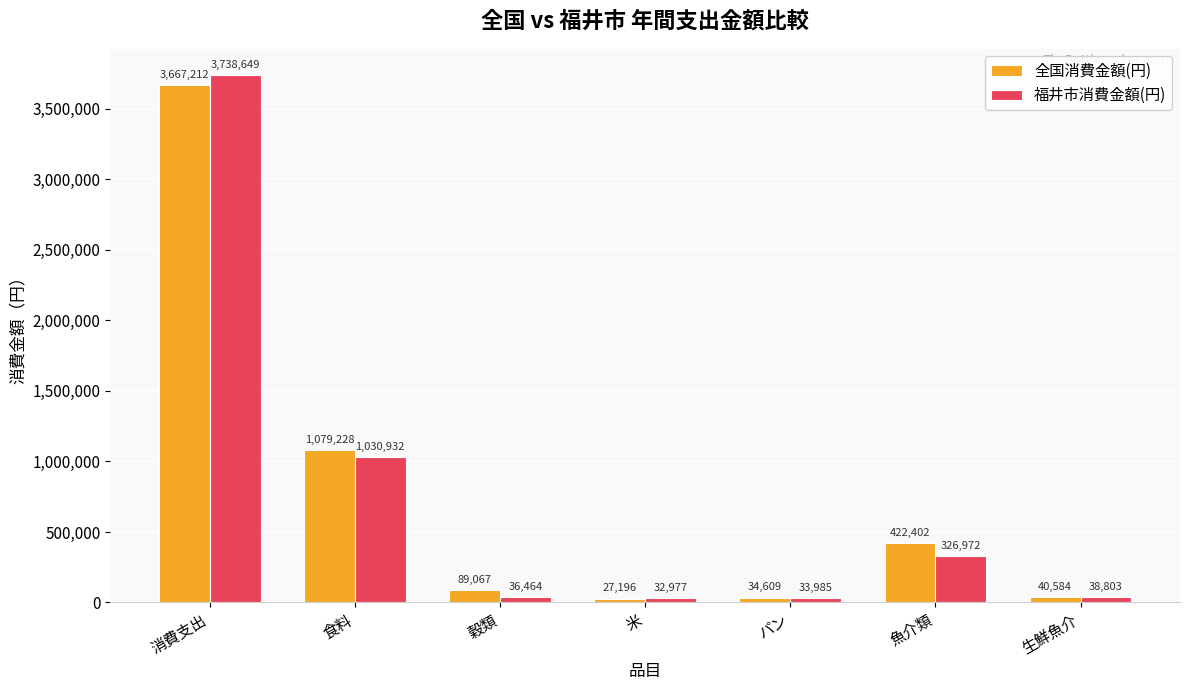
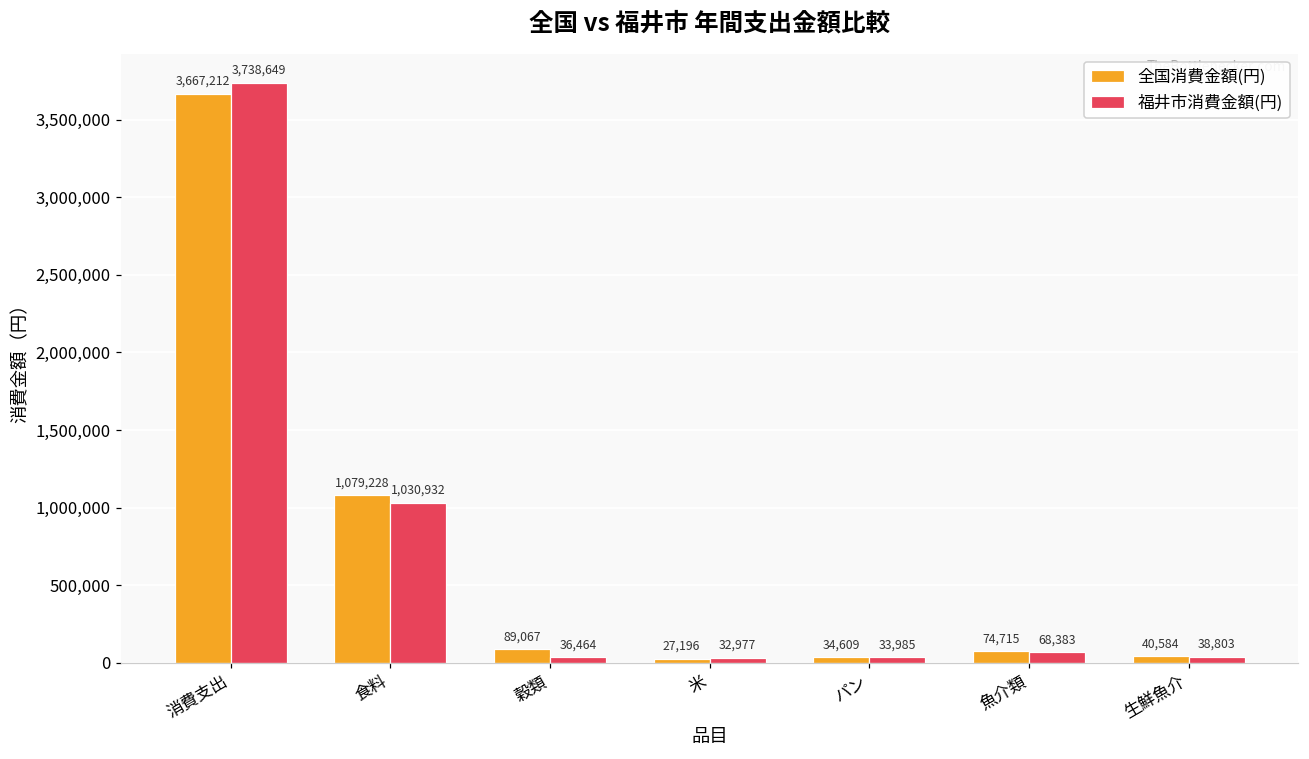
全国消費金額(円), 魚介類: 422,402 -> 74,715
福井市消費金額(円), 魚介類: 326,972 -> 68,383
